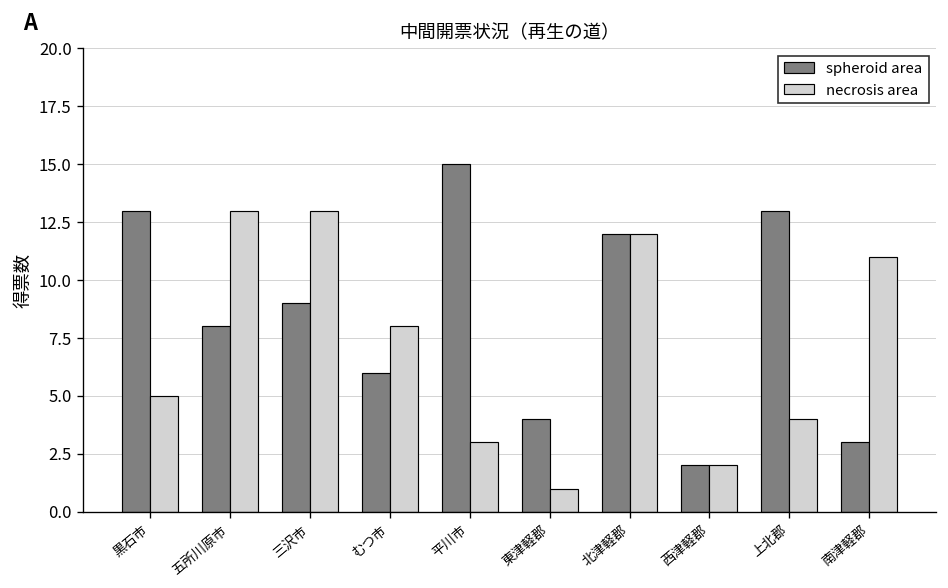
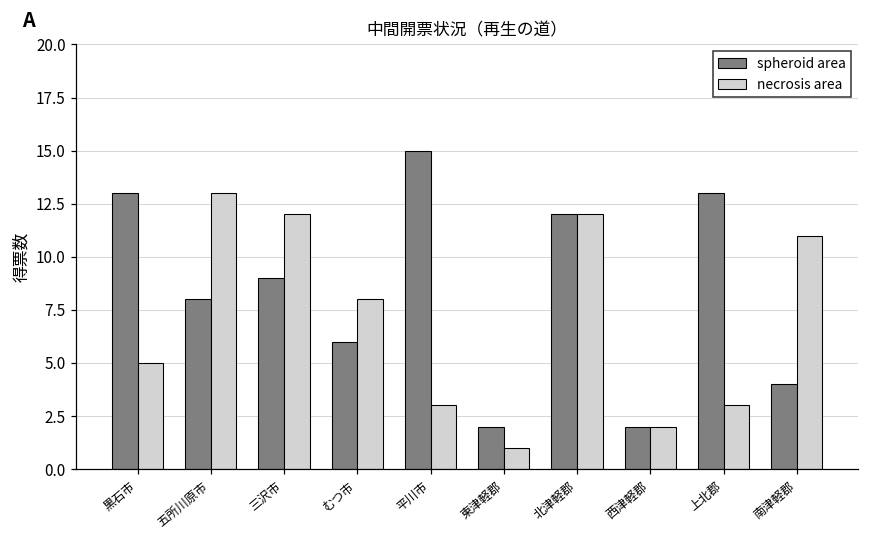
necrosis area, 三沢市: 13 -> 12
spheroid area, 東津軽郡: 4 -> 2
necrosis area, 上北郡: 4 -> 3
spheroid area, 南津軽郡: 3 -> 4
